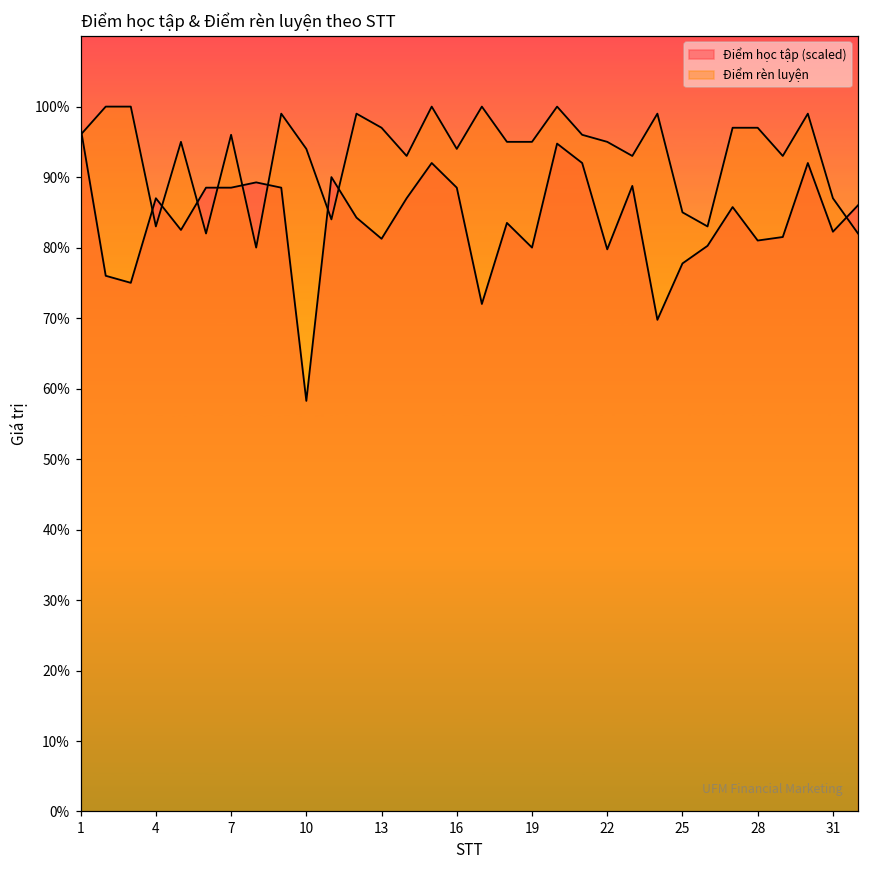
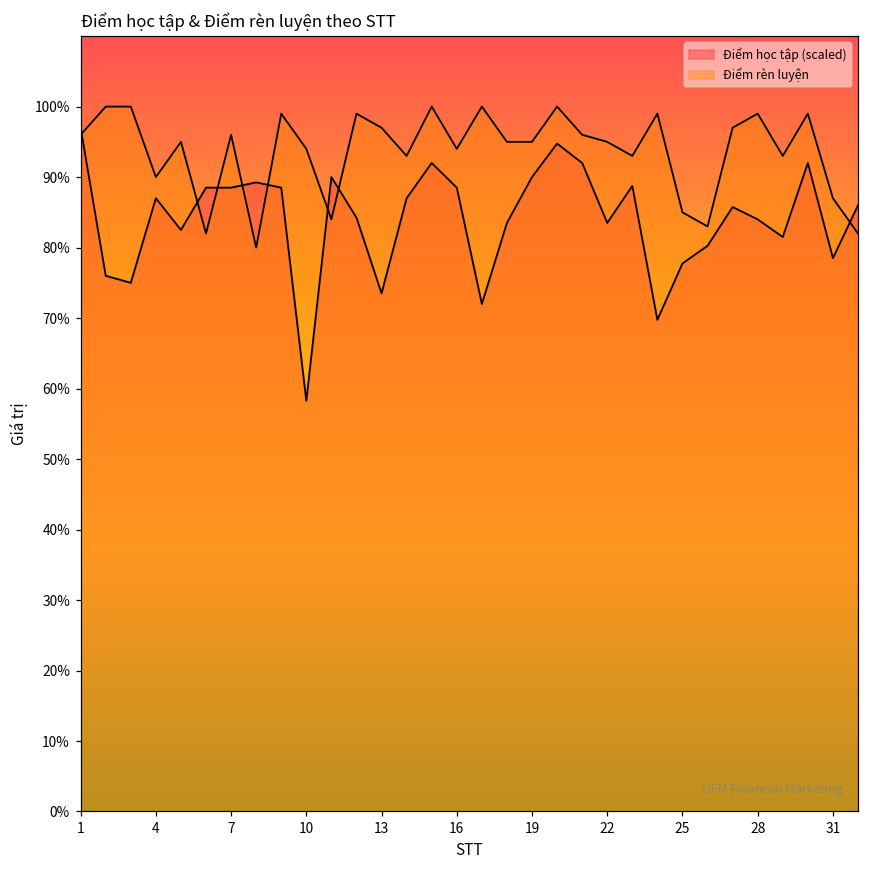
Điểm rèn luyện, 4: 83% -> 90%
Điểm học tập (scaled), 13: 81% -> 74%
Điểm học tập (scaled), 19: 80% -> 90%
Điểm học tập (scaled), 22: 80% -> 84%
Điểm học tập (scaled), 28: 81% -> 84%
Điểm rèn luyện, 28: 97% -> 99%
Điểm học tập (scaled), 31: 82% -> 79%
